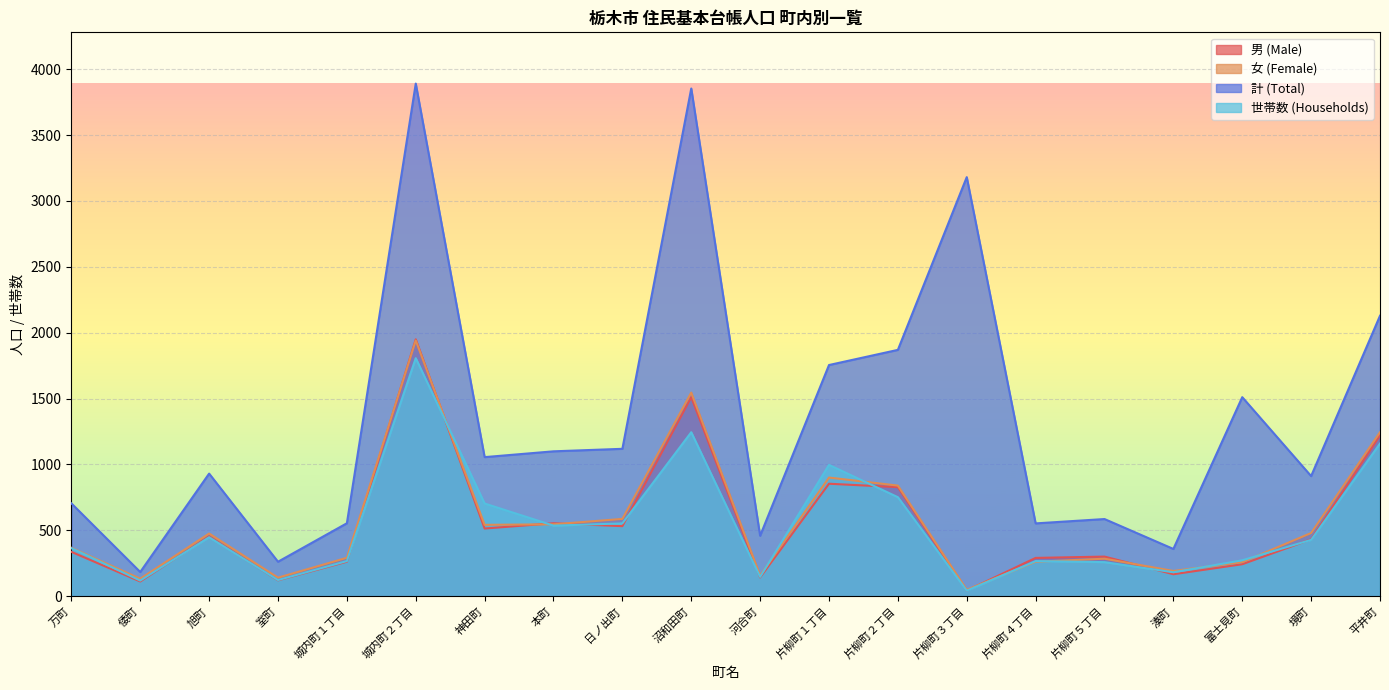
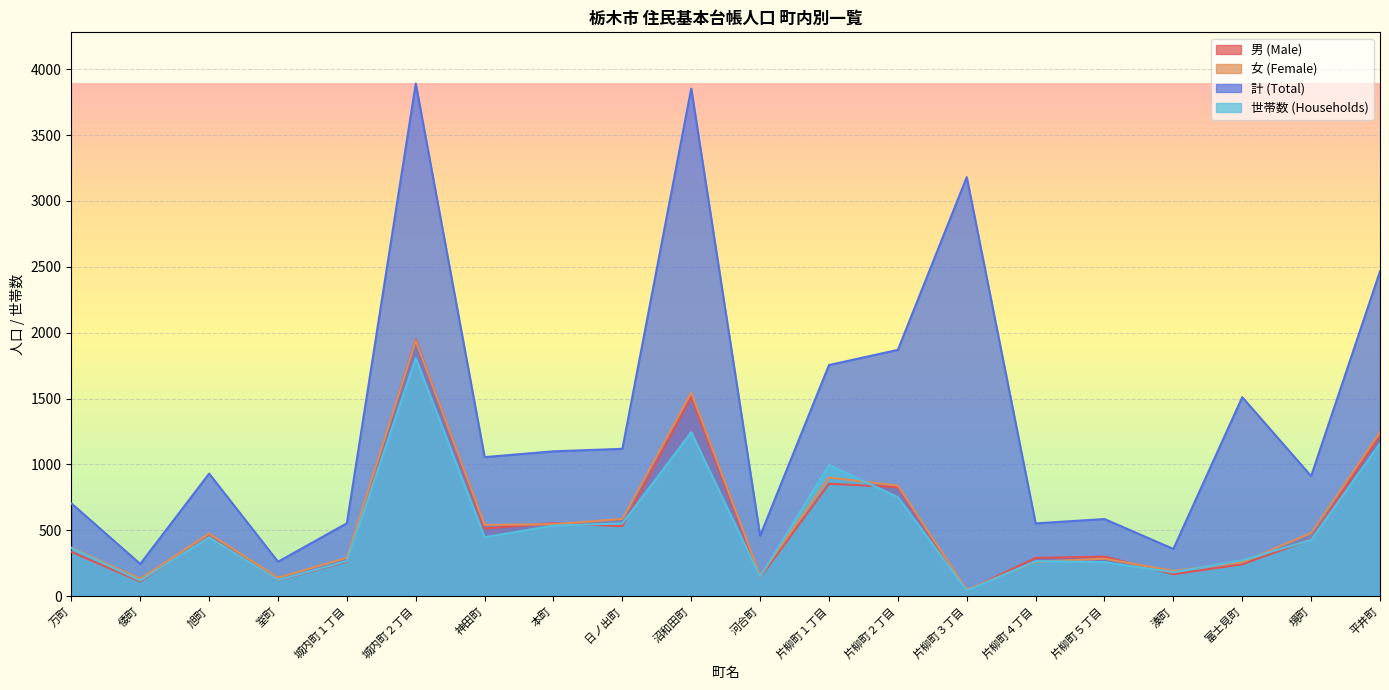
計 (Total), 倭町: 180 -> 250
世帯数 (Households), 神田町: 700 -> 450
計 (Total), 平井町: 2130 -> 2470
